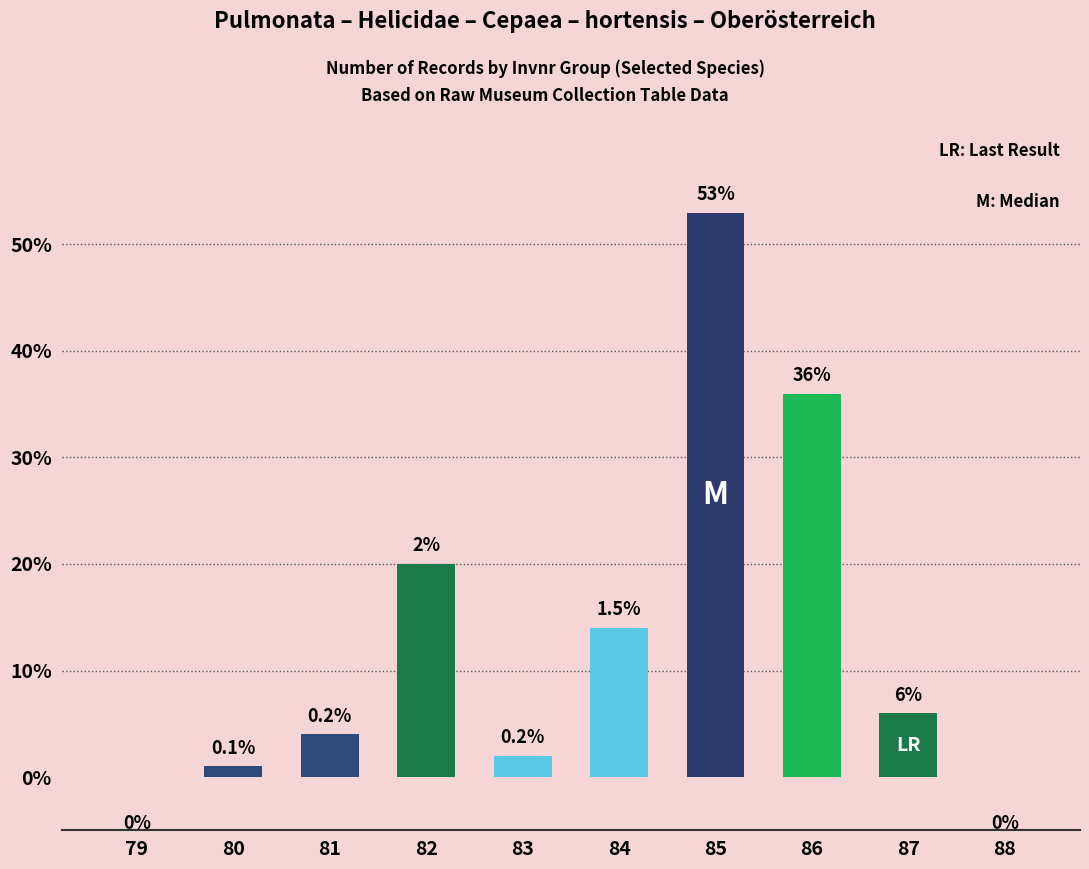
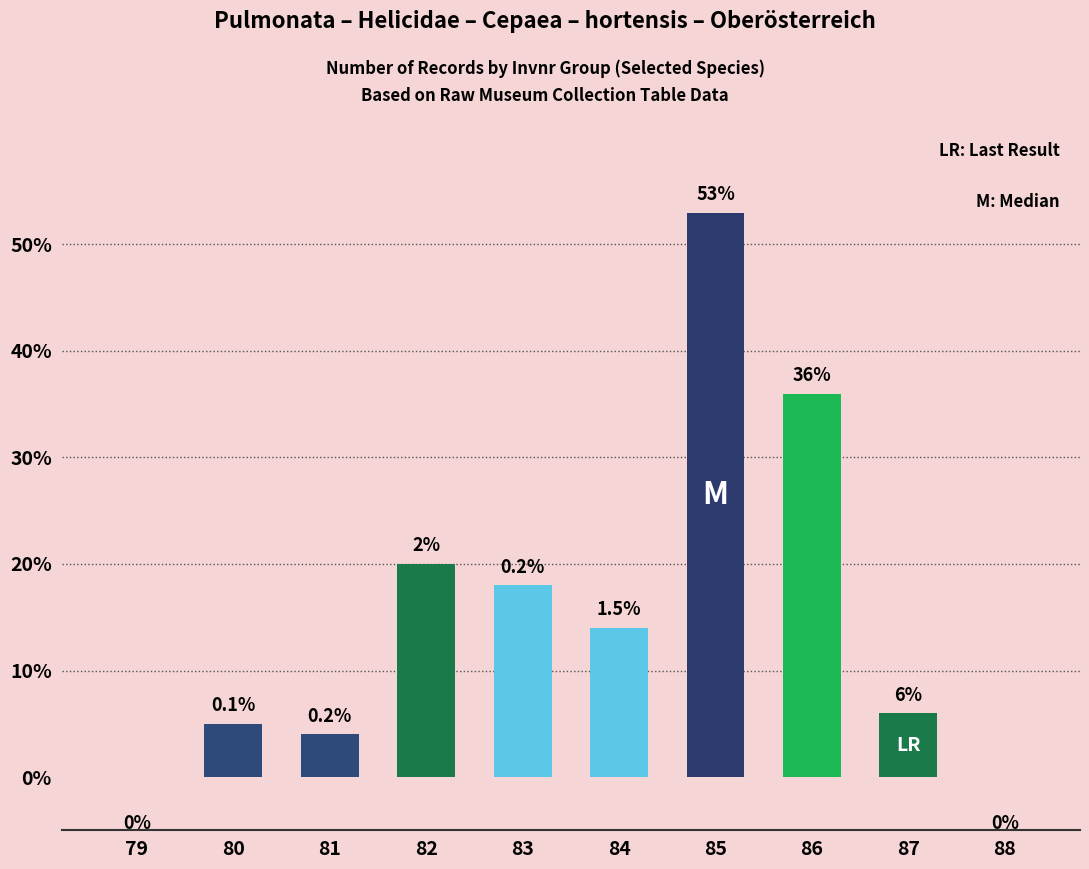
80: 1% -> 5%
83: 2% -> 18%
